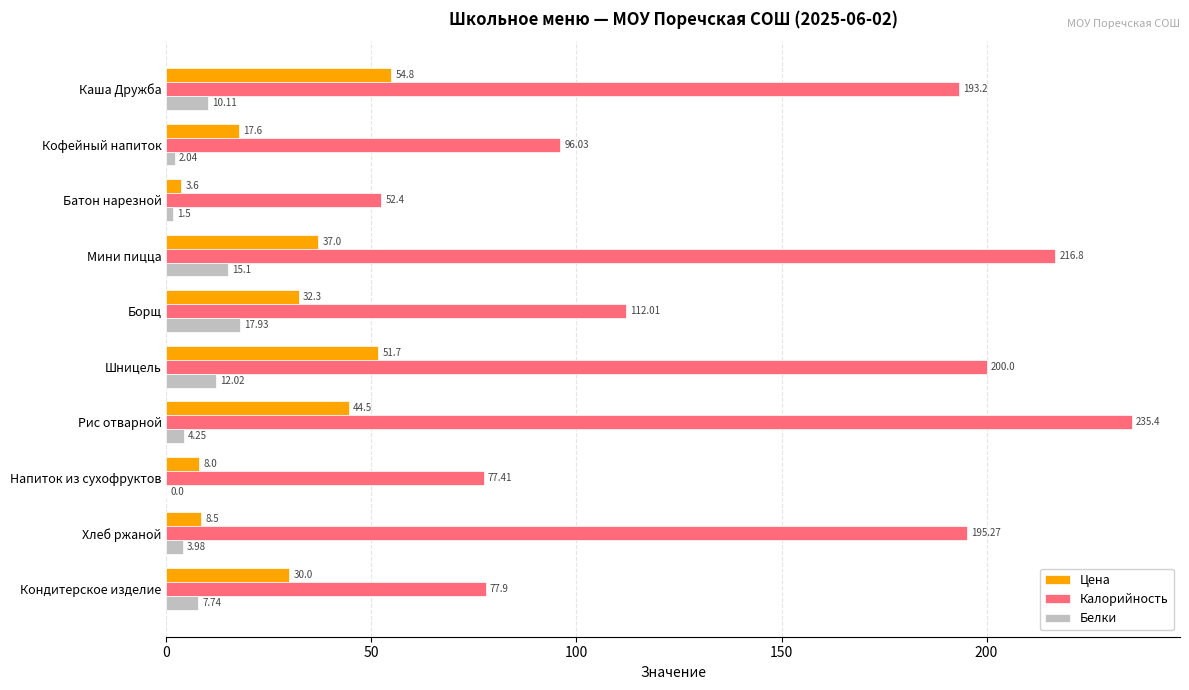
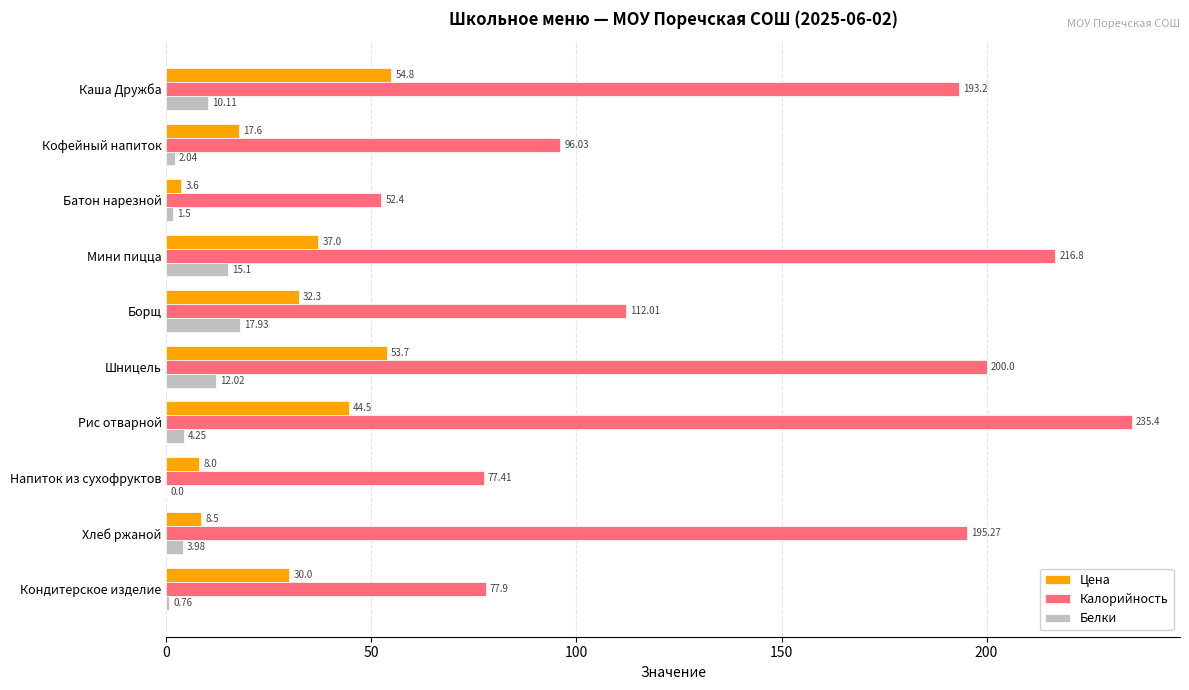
Цена, Шницель: 51.7 -> 53.7
Белки, Кондитерское изделие: 7.74 -> 0.76
